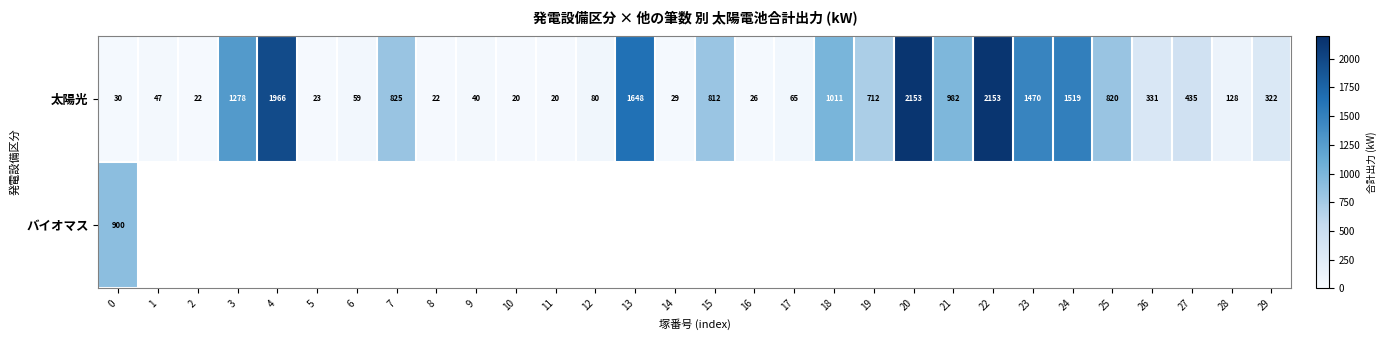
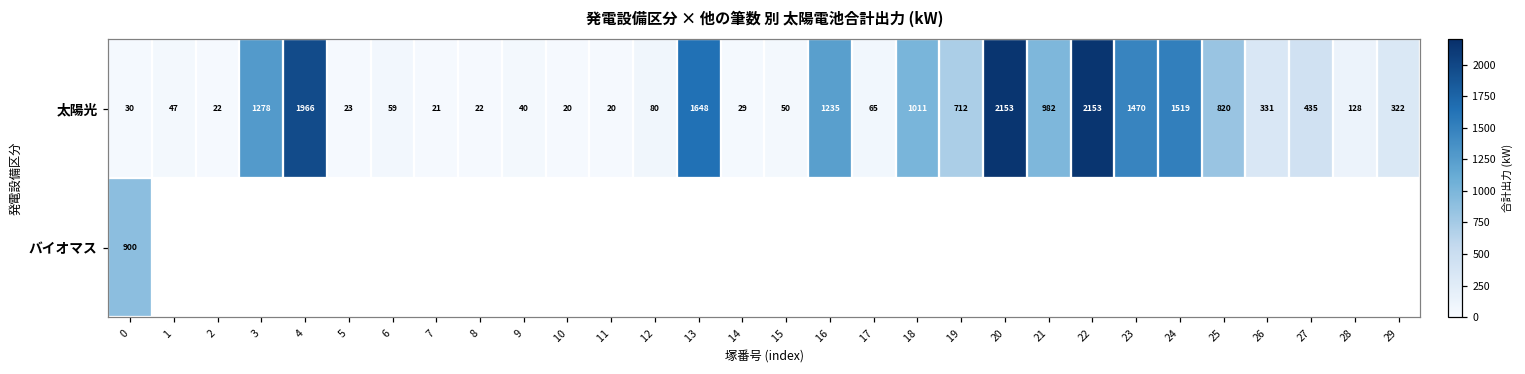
太陽光, 7: 825 -> 21
太陽光, 15: 812 -> 50
太陽光, 16: 26 -> 1235
